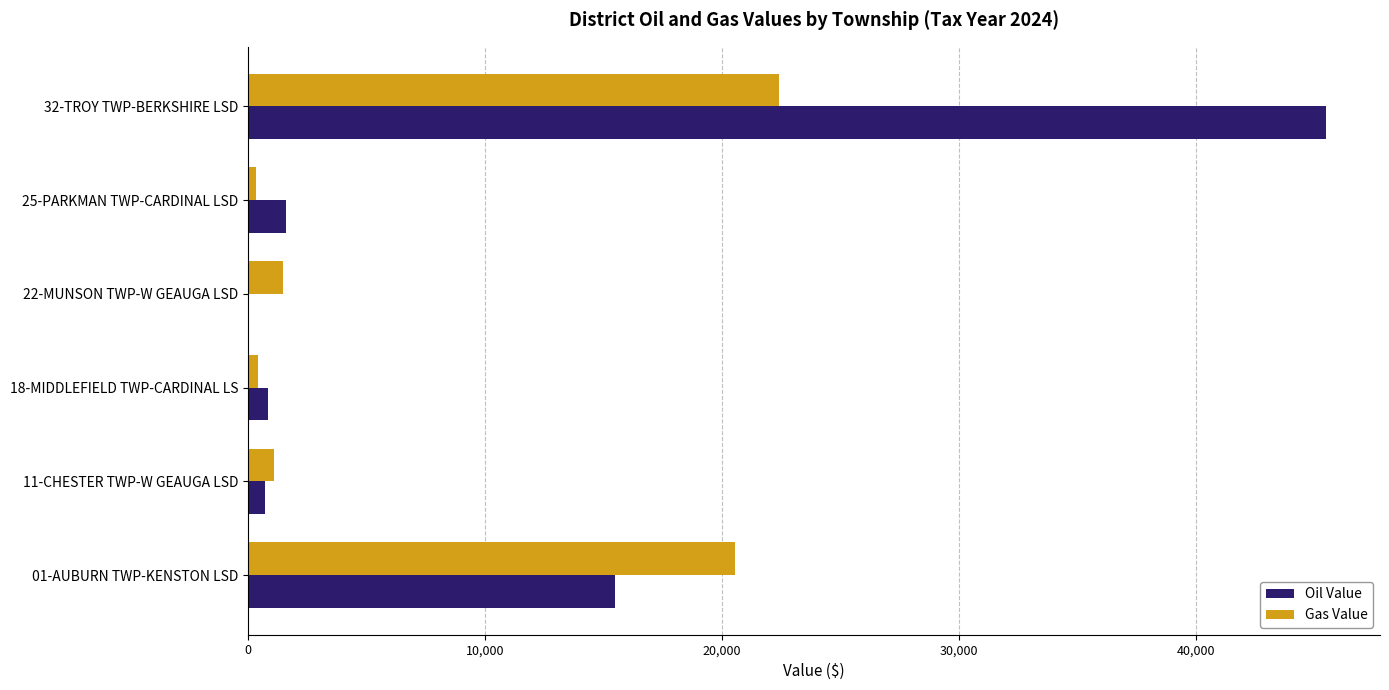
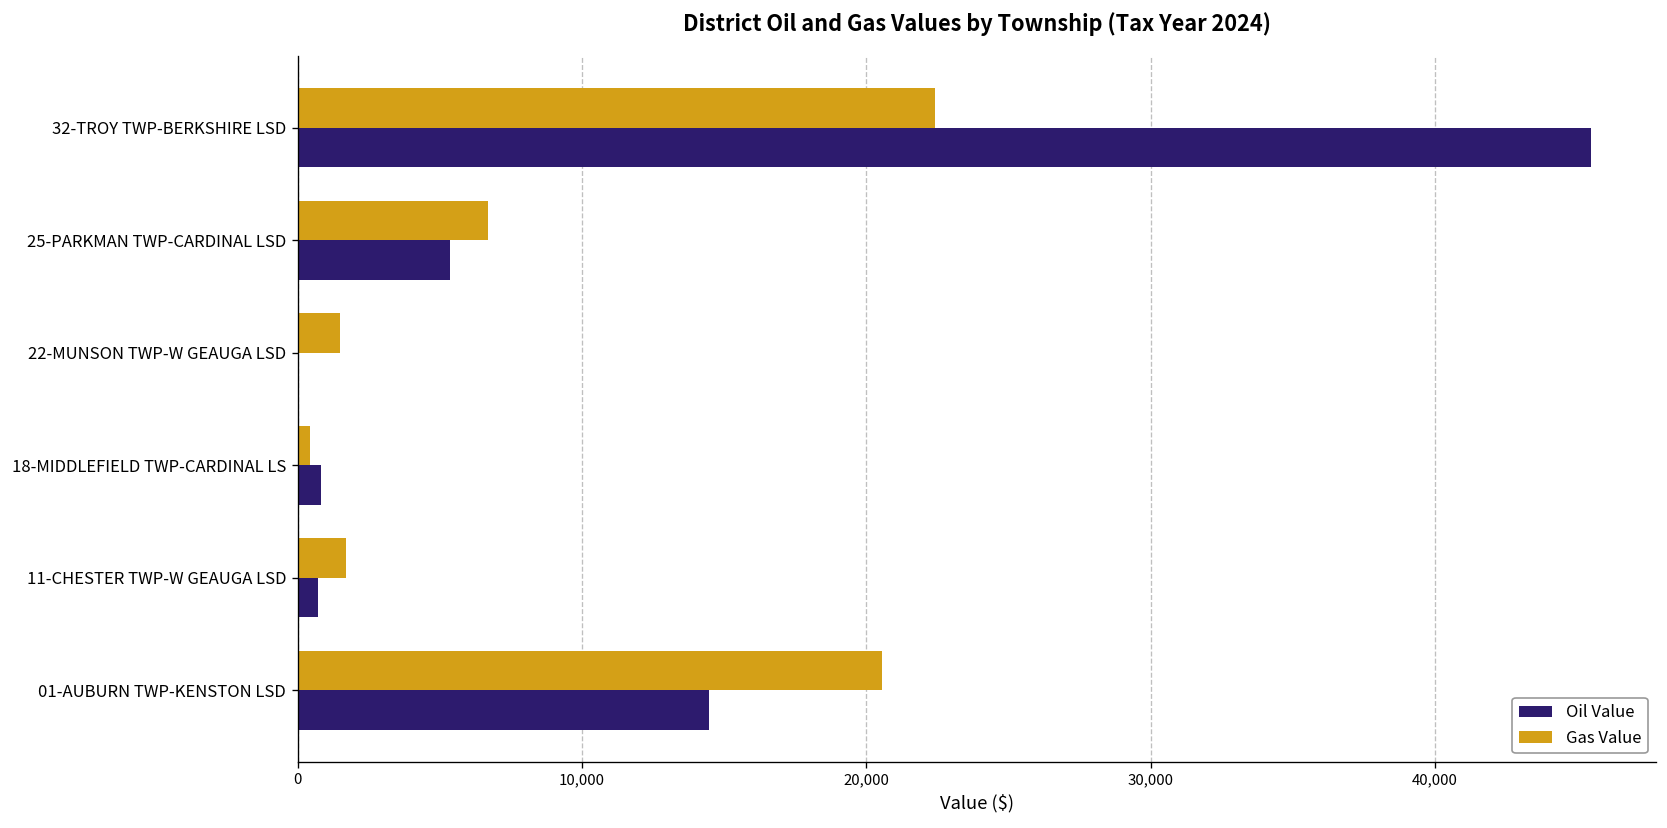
Gas Value, 25-PARKMAN TWP-CARDINAL LSD: 300 -> 6,700
Oil Value, 25-PARKMAN TWP-CARDINAL LSD: 1,600 -> 5,400
Gas Value, 11-CHESTER TWP-W GEAUGA LSD: 1,100 -> 1,700
Oil Value, 01-AUBURN TWP-KENSTON LSD: 15,500 -> 14,500
